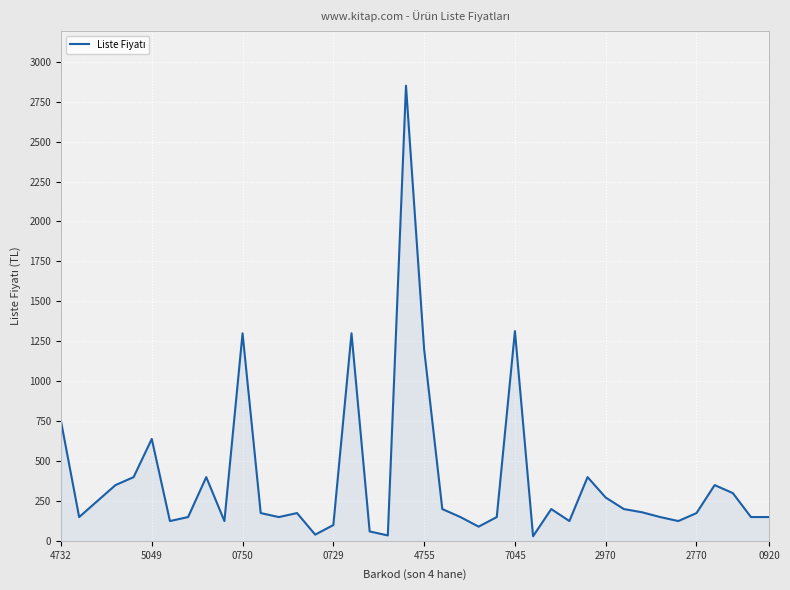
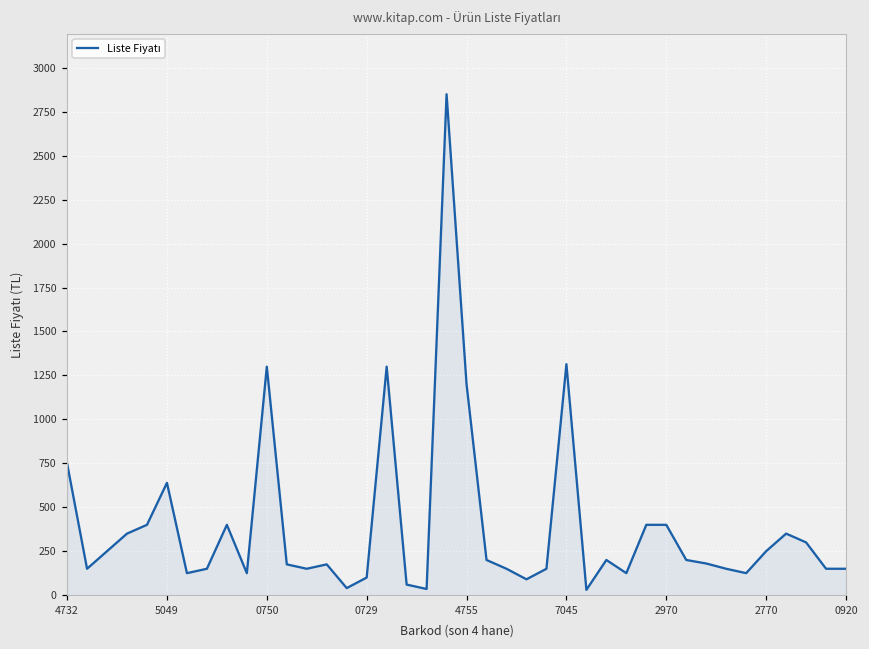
2970: 270 -> 400
2770: 180 -> 250
